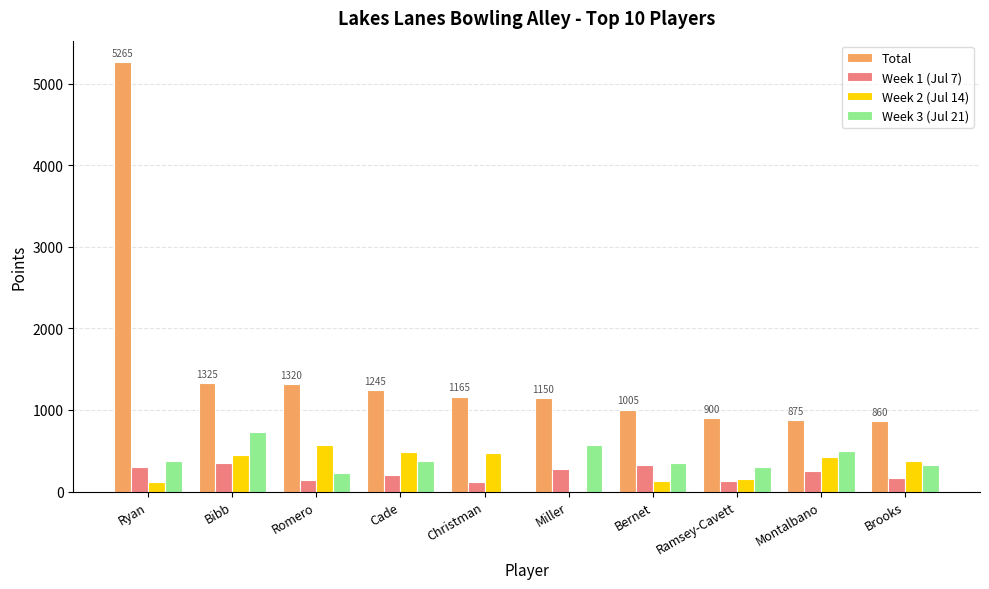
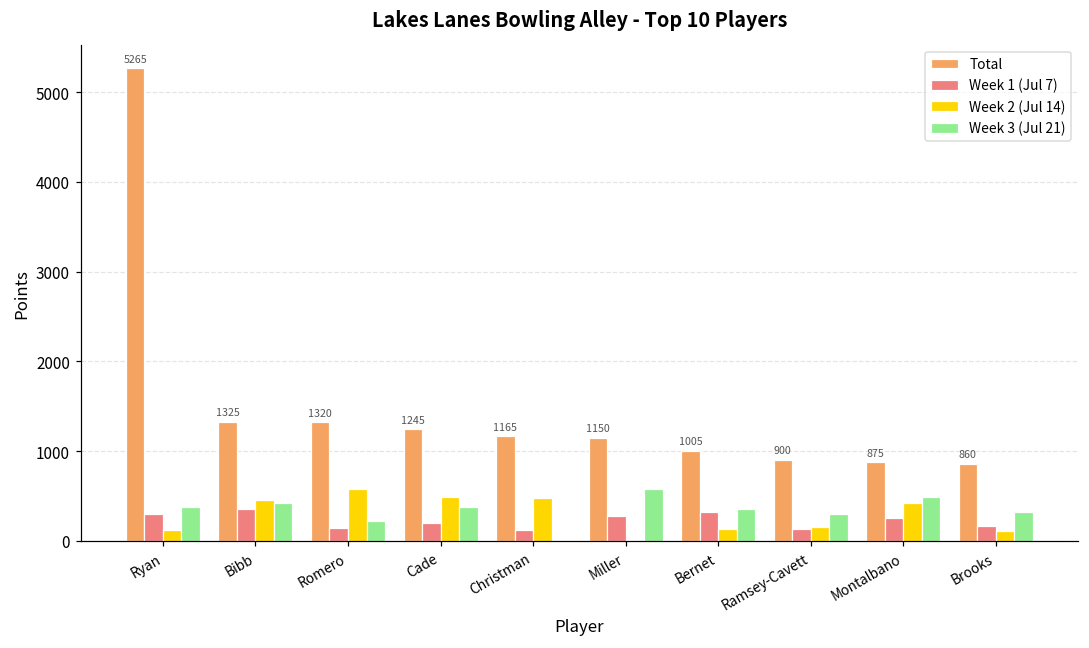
Week 3 (Jul 21), Bibb: 700 -> 400
Week 2 (Jul 14), Brooks: 400 -> 100
